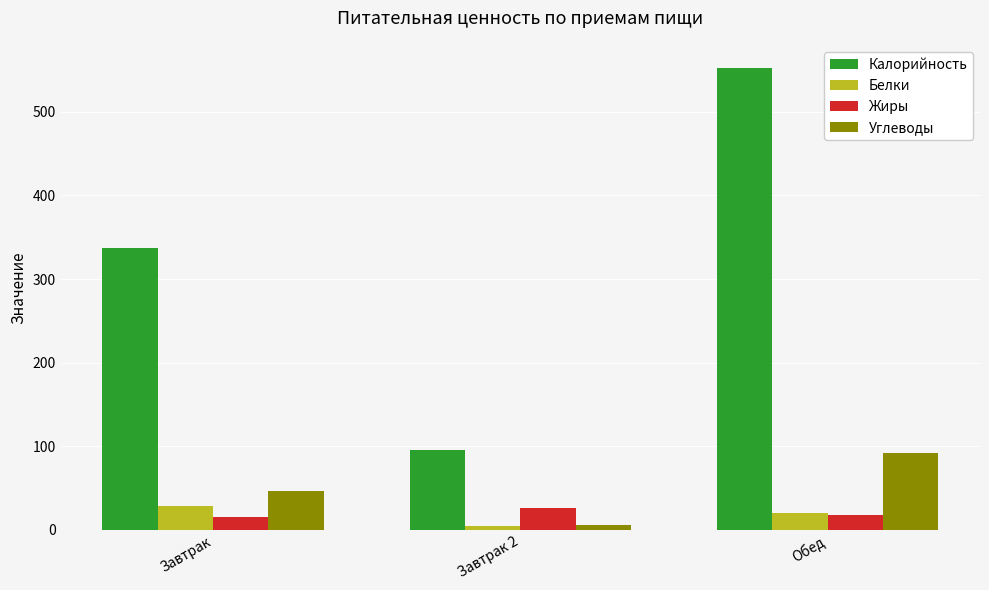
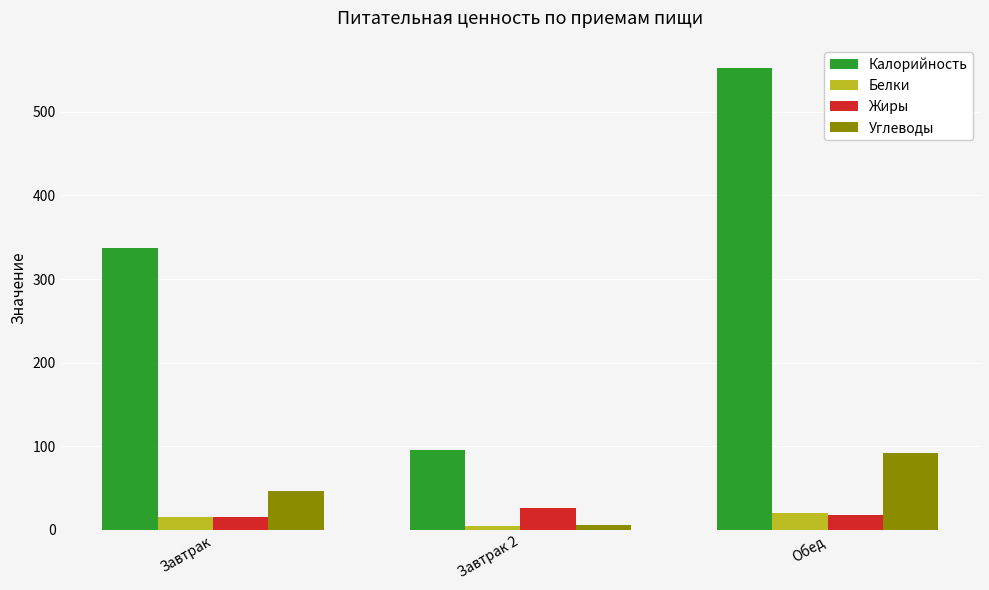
Белки, Завтрак: 30 -> 20
